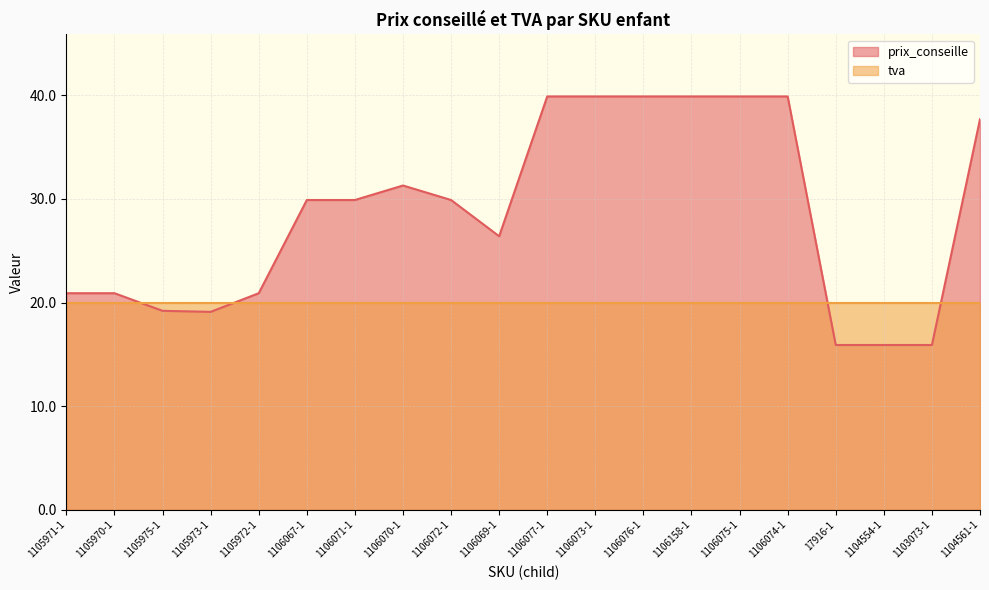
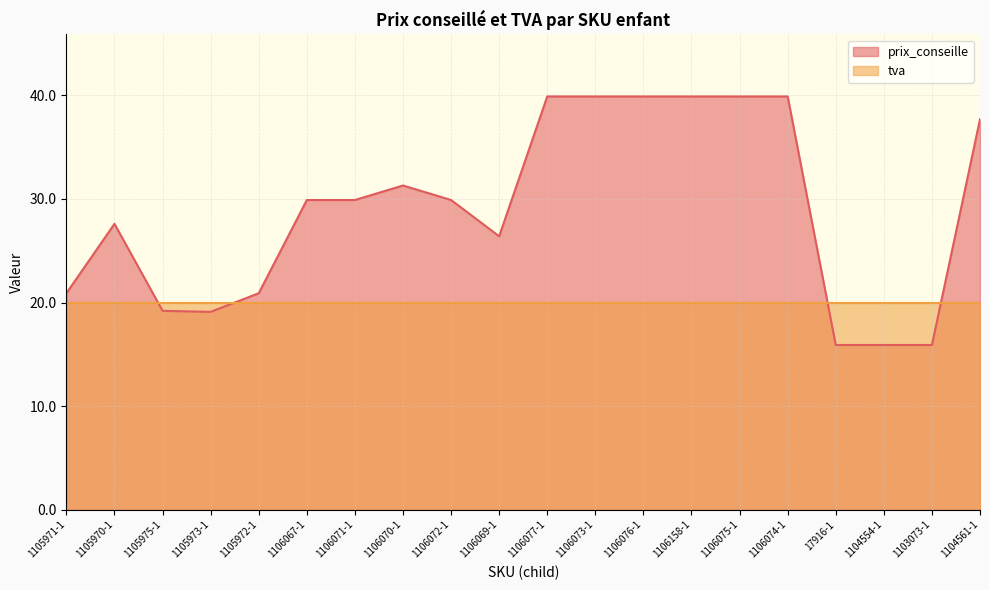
prix_conseille, 1105970-1: 20.9 -> 27.6
